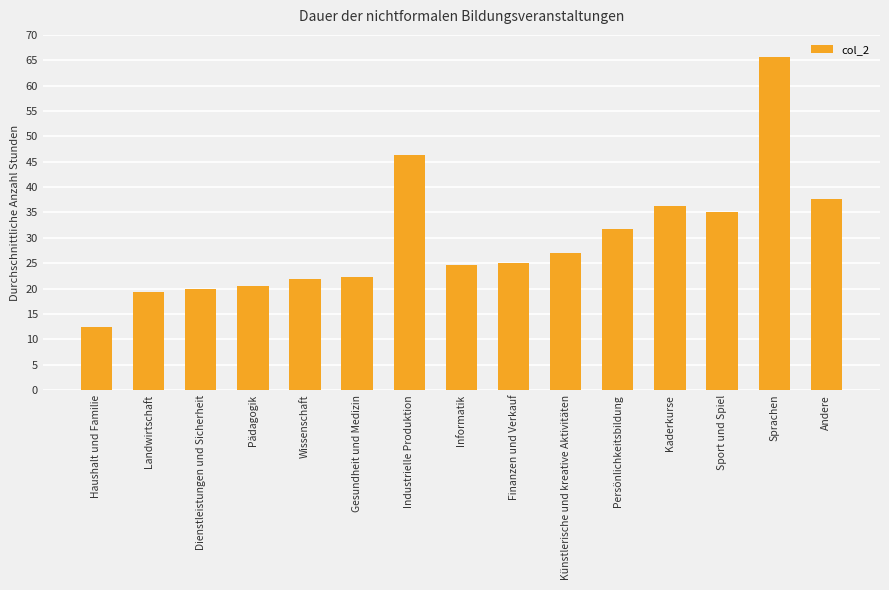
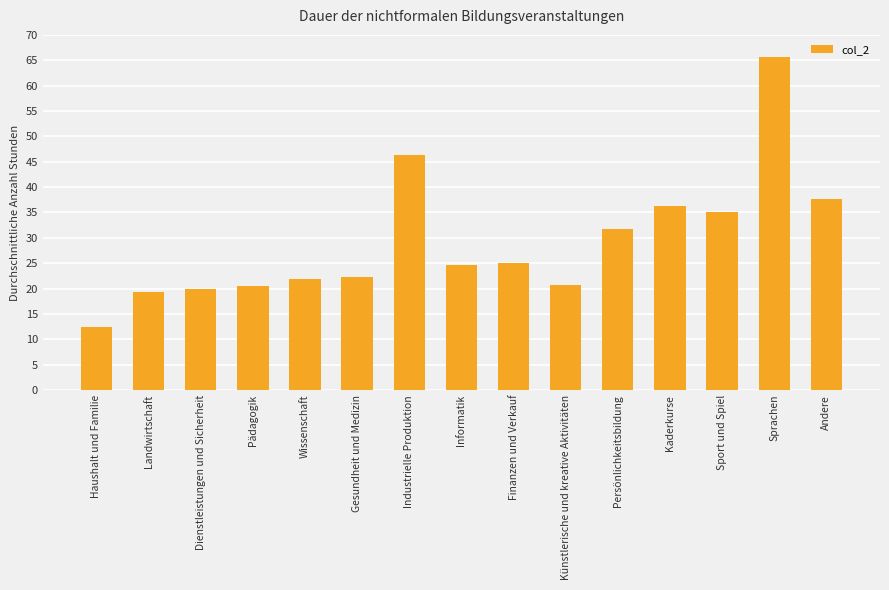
Künstlerische und kreative Aktivitäten: 27 -> 21
